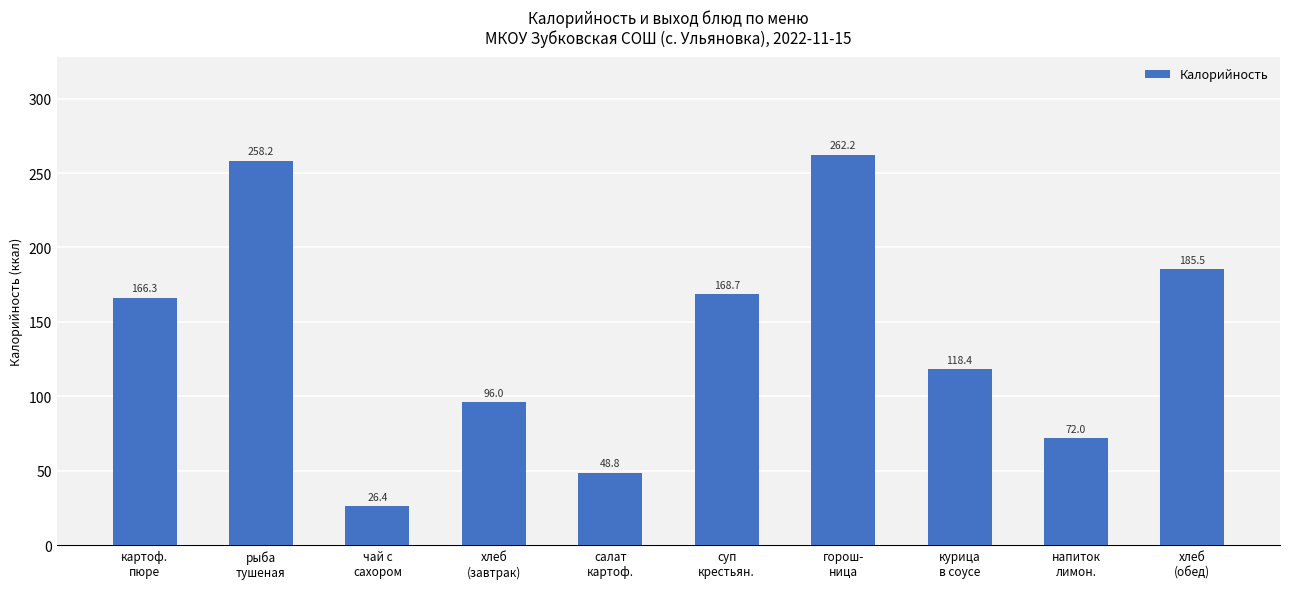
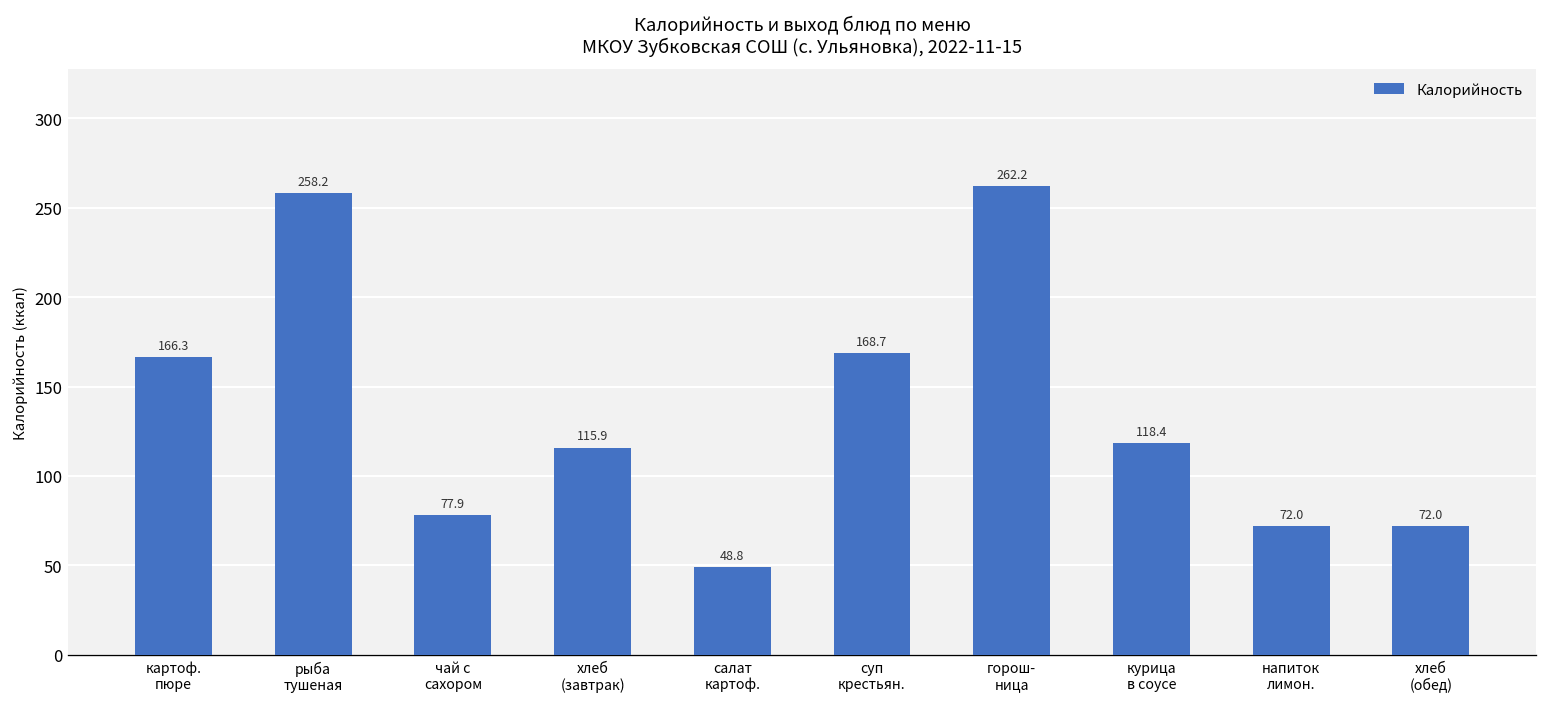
чай с сахором: 26.4 -> 77.9
хлеб (завтрак): 96.0 -> 115.9
хлеб (обед): 185.5 -> 72.0
